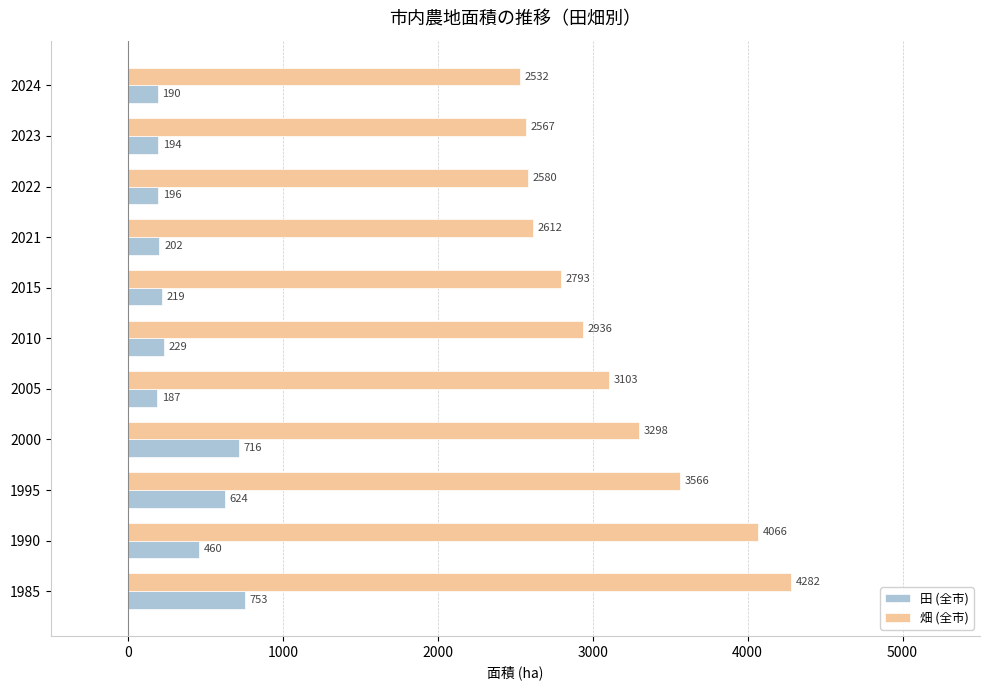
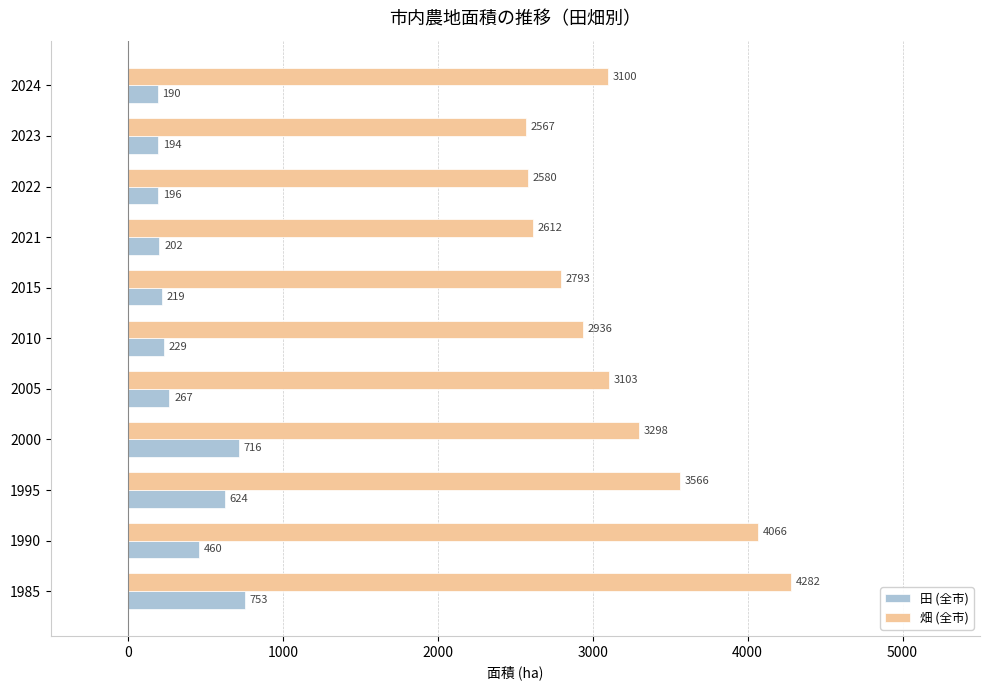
畑 (全市), 2024: 2532 -> 3100
田 (全市), 2005: 187 -> 267
